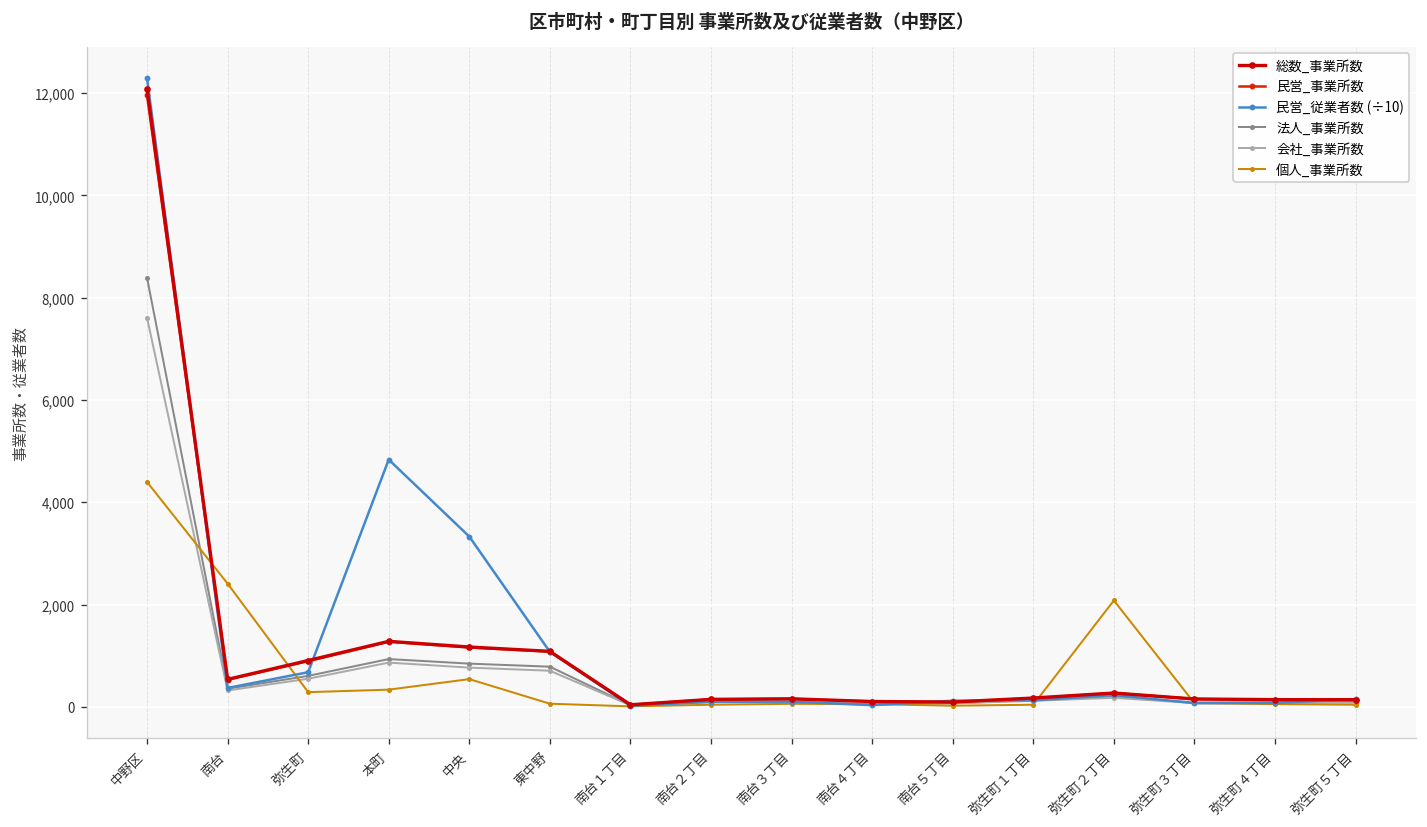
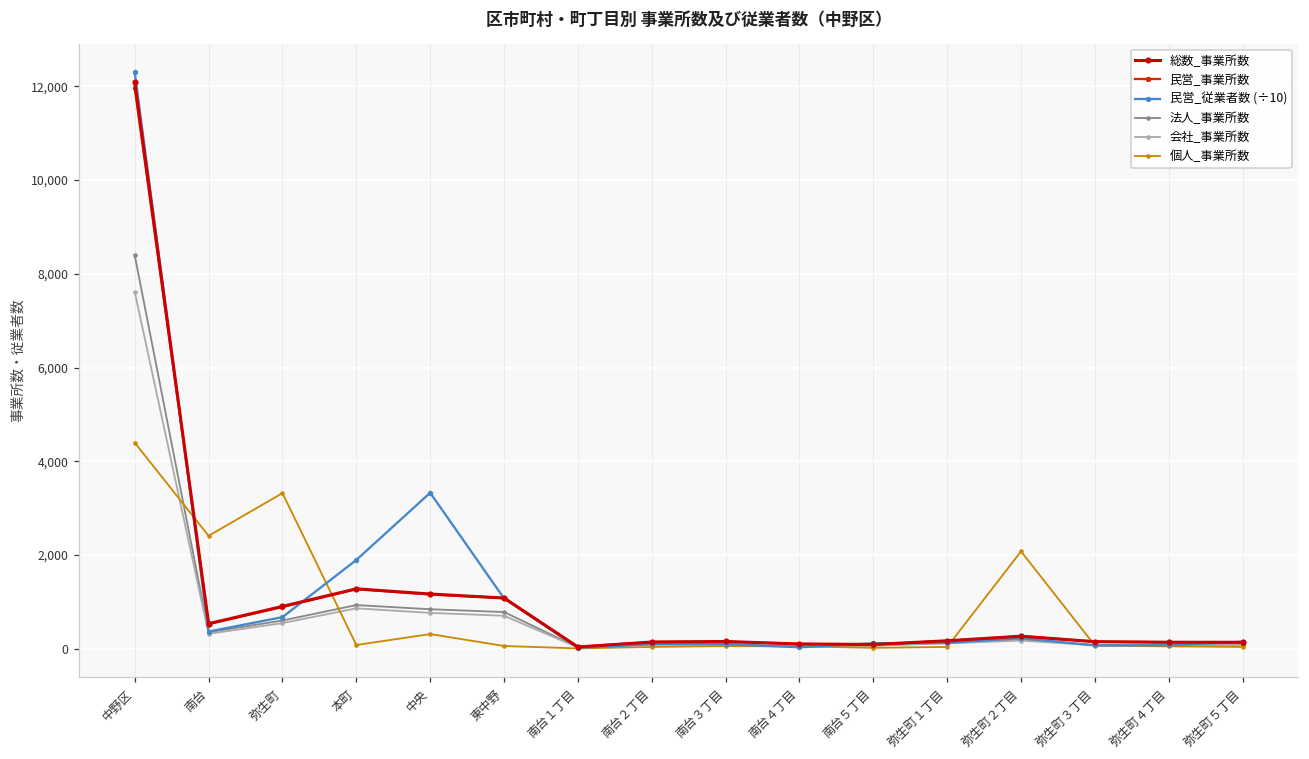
個人_事業所数, 弥生町: 300 -> 3,300
民営_従業者数 (÷10), 本町: 4,800 -> 1,900
個人_事業所数, 本町: 300 -> 100
個人_事業所数, 中央: 500 -> 300
